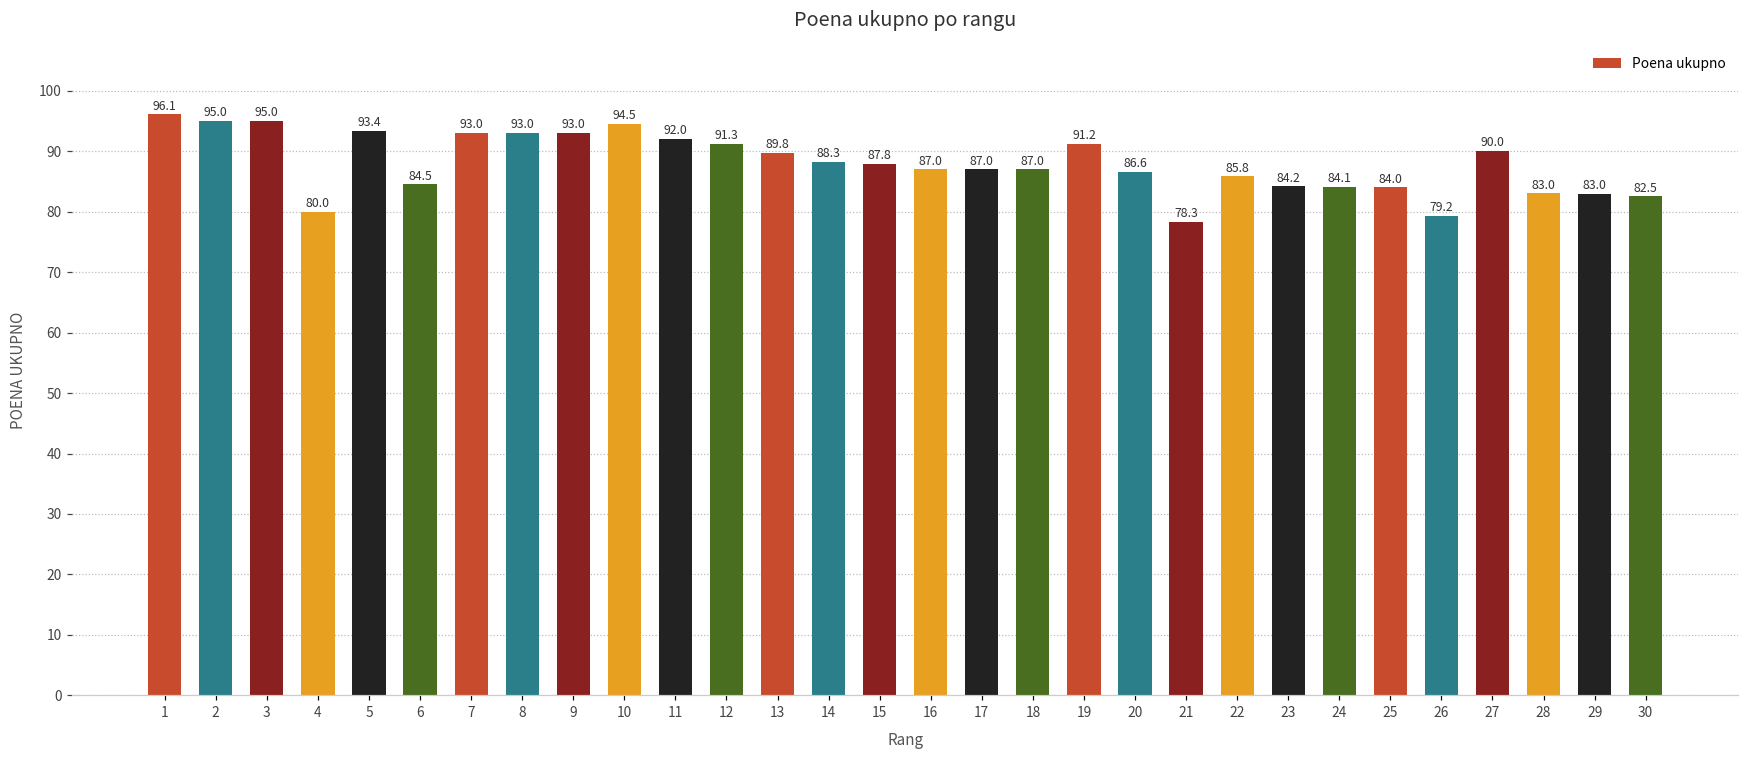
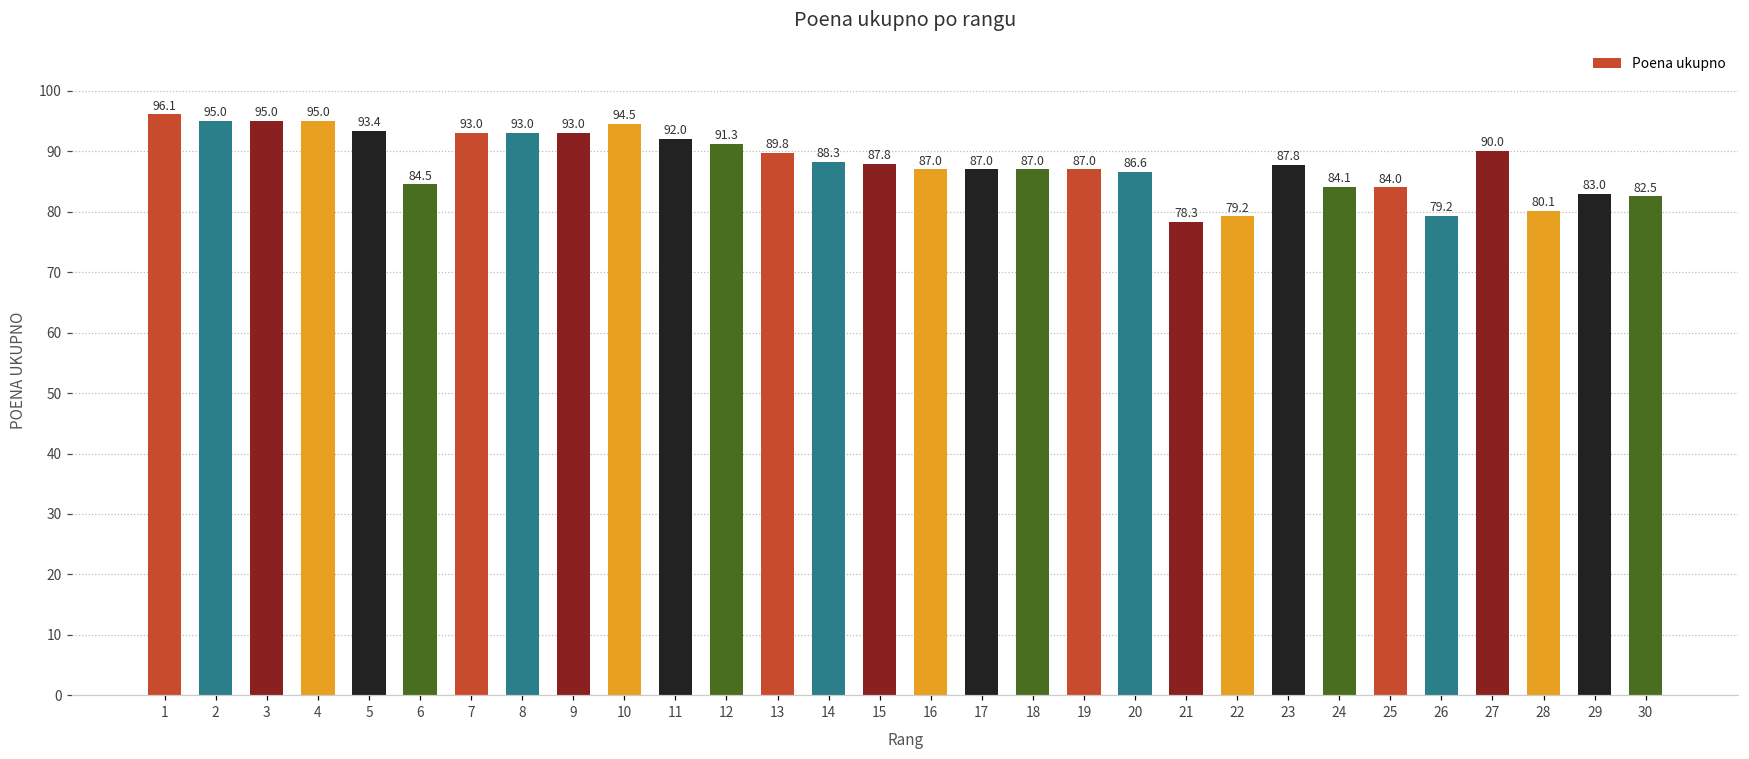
4: 80.0 -> 95.0
19: 91.2 -> 87.0
22: 85.8 -> 79.2
23: 84.2 -> 87.8
28: 83.0 -> 80.1
